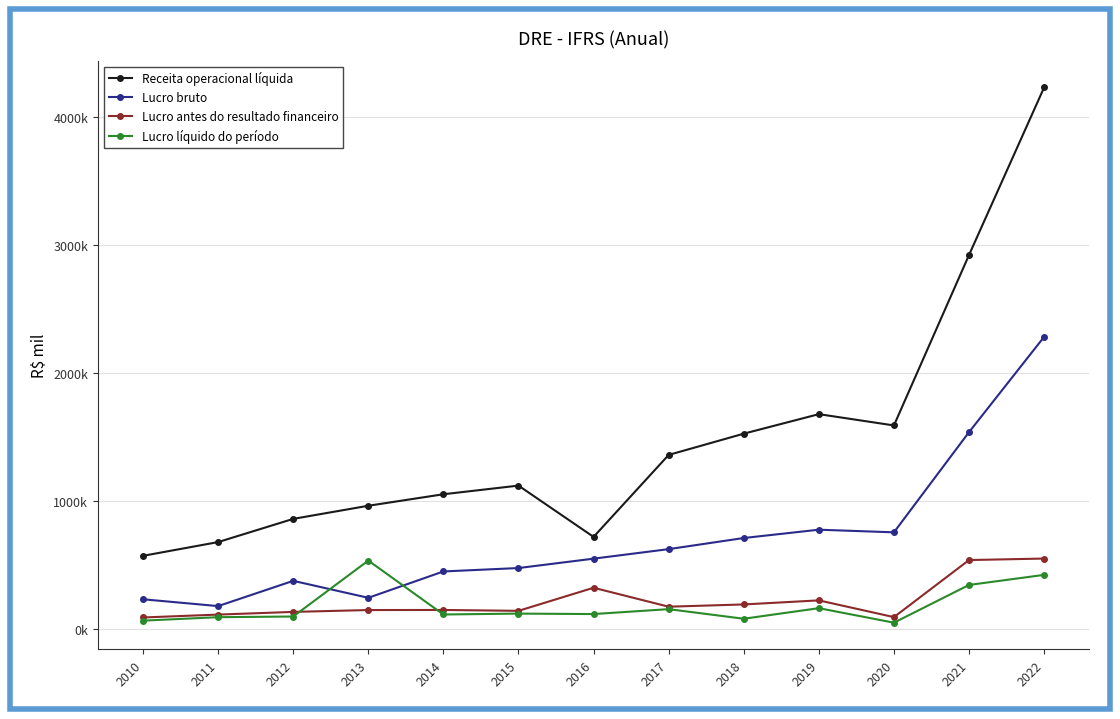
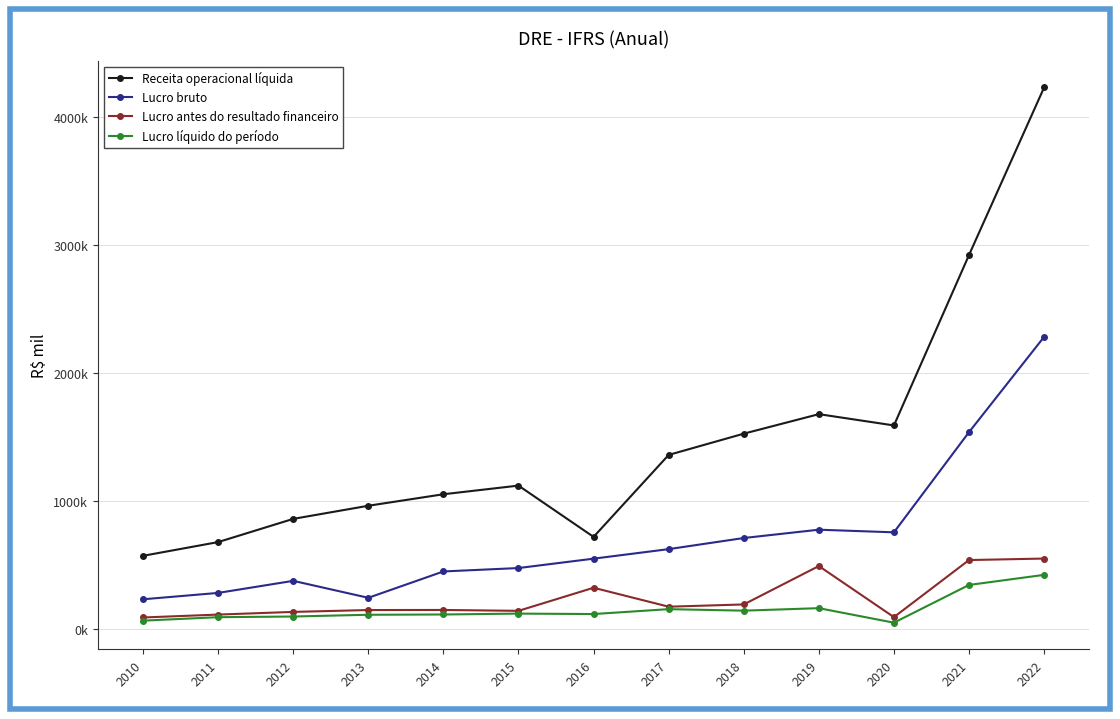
Lucro bruto, 2011: 180000 -> 280000
Lucro líquido do período, 2013: 530000 -> 110000
Lucro líquido do período, 2018: 80000 -> 140000
Lucro antes do resultado financeiro, 2019: 220000 -> 490000
